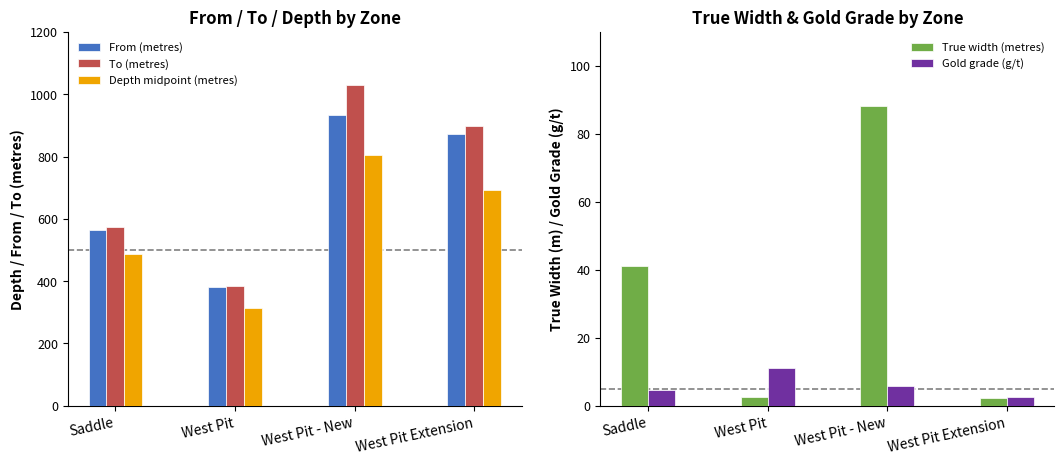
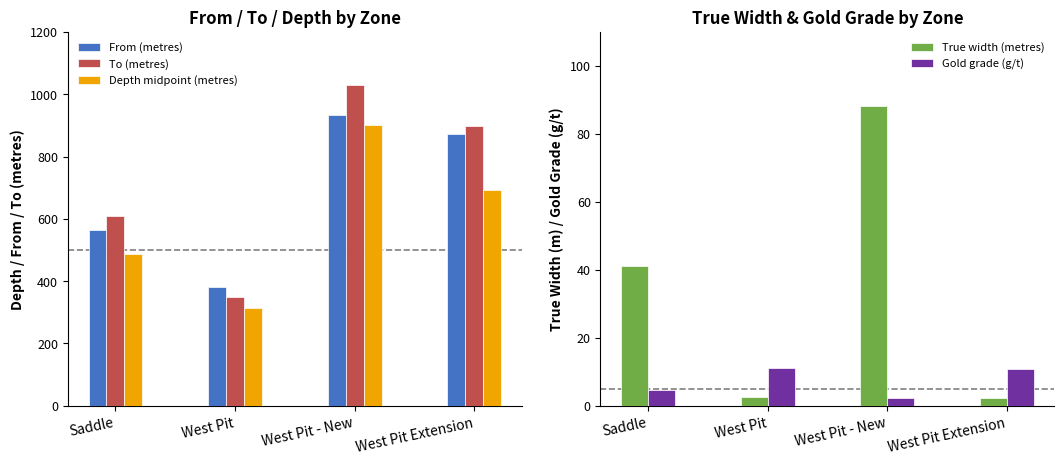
From / To / Depth by Zone, To (metres), Saddle: 570 -> 610
From / To / Depth by Zone, To (metres), West Pit: 380 -> 350
From / To / Depth by Zone, Depth midpoint (metres), West Pit - New: 810 -> 900
True Width & Gold Grade by Zone, Gold grade (g/t), West Pit - New: 6 -> 2
True Width & Gold Grade by Zone, Gold grade (g/t), West Pit Extension: 3 -> 11
